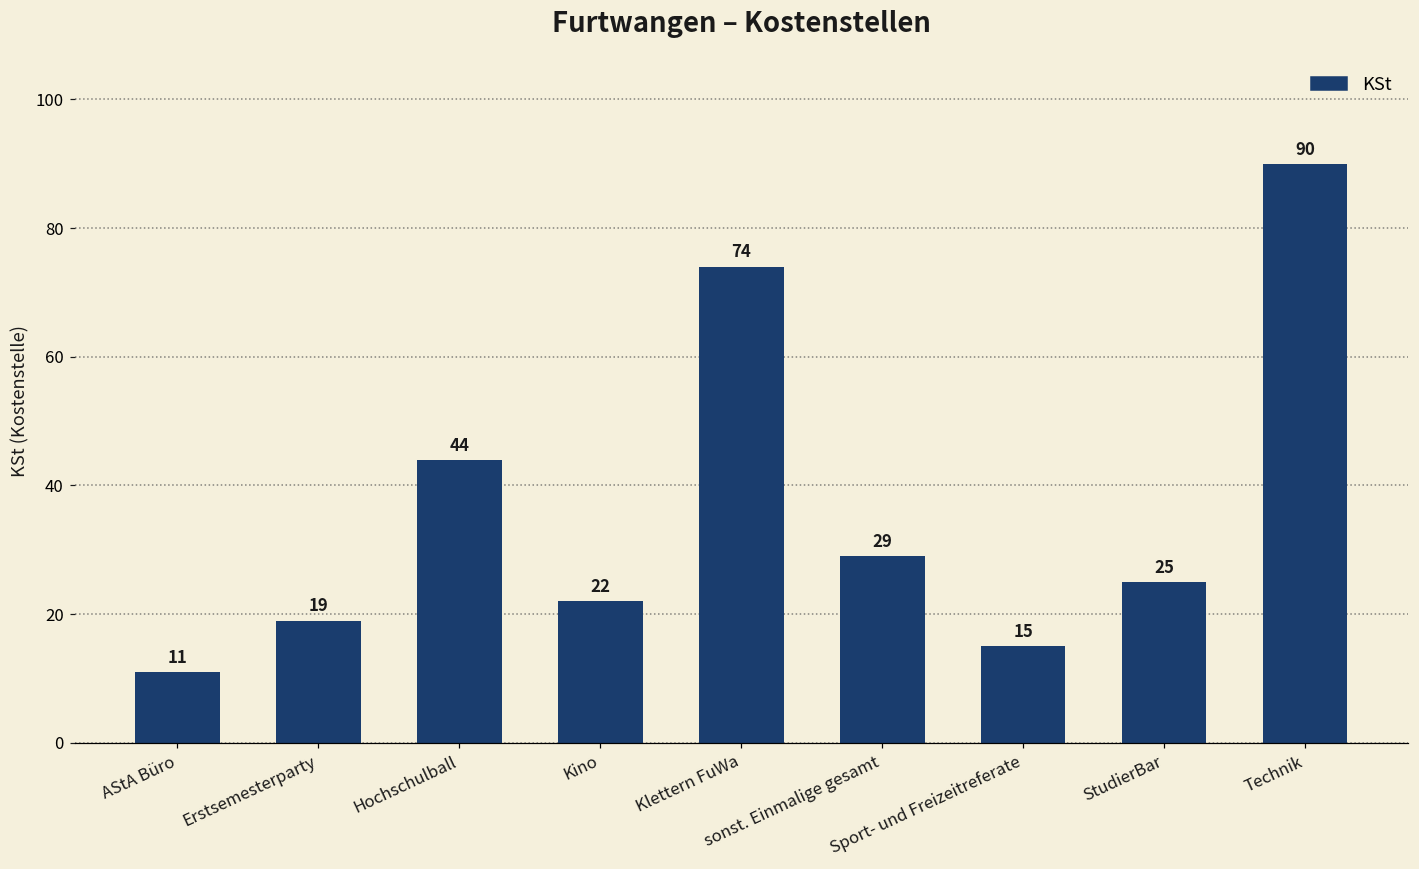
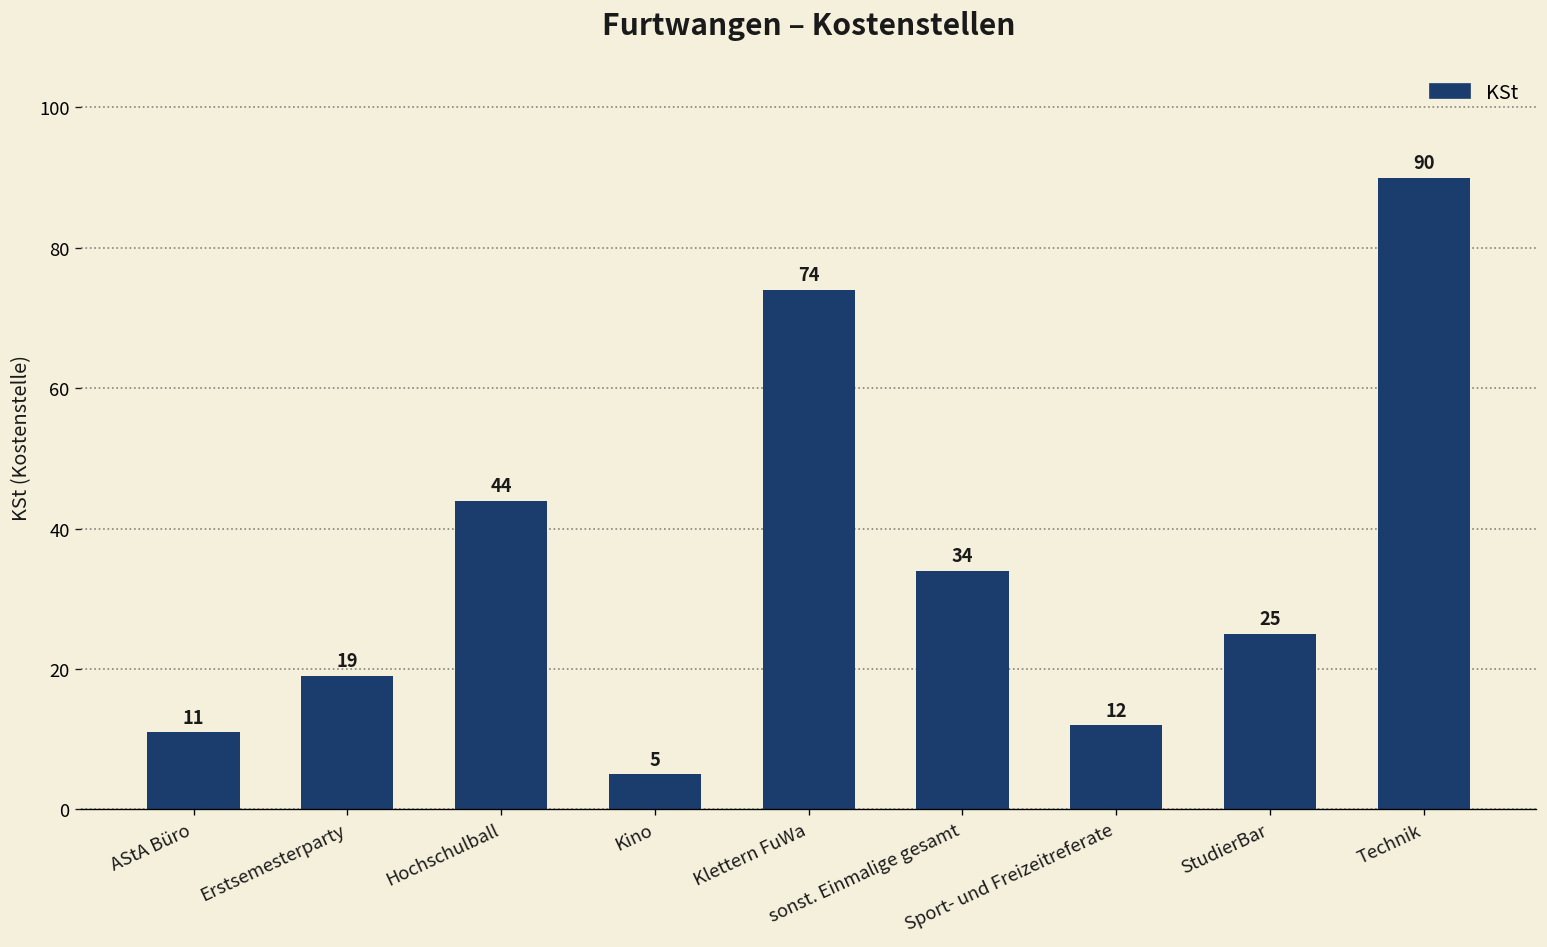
Kino: 22 -> 5
sonst. Einmalige gesamt: 29 -> 34
Sport- und Freizeitreferate: 15 -> 12
